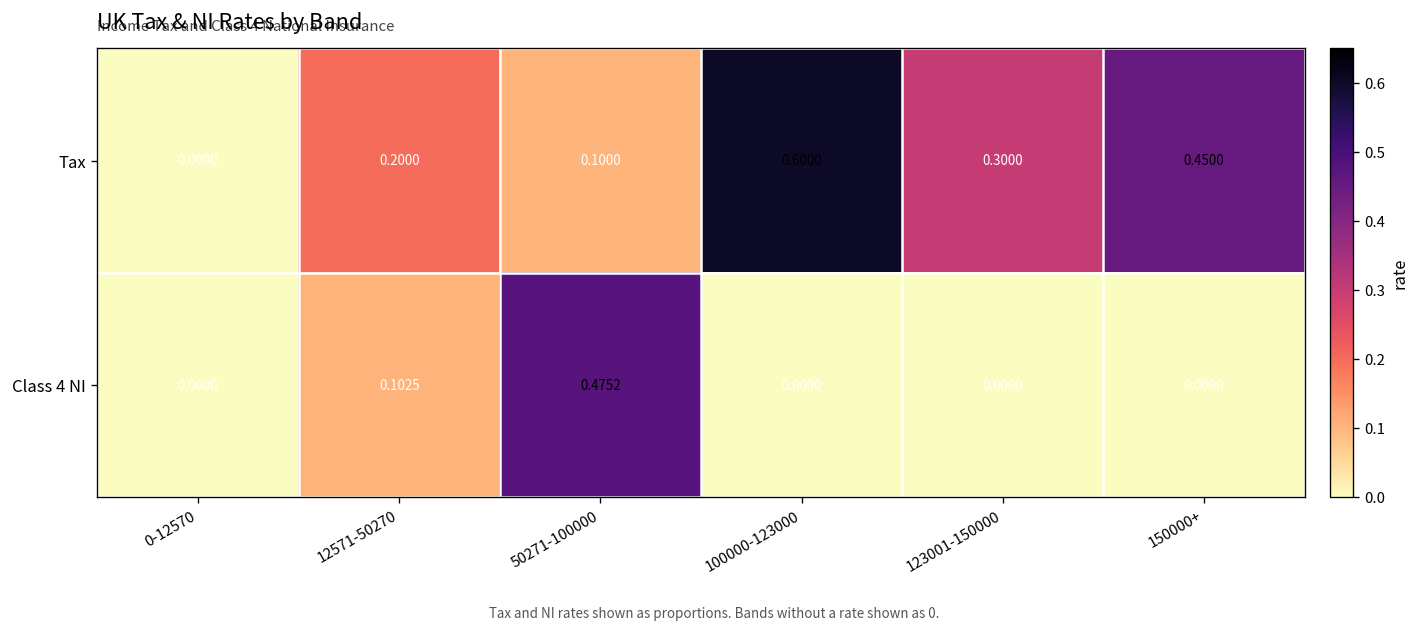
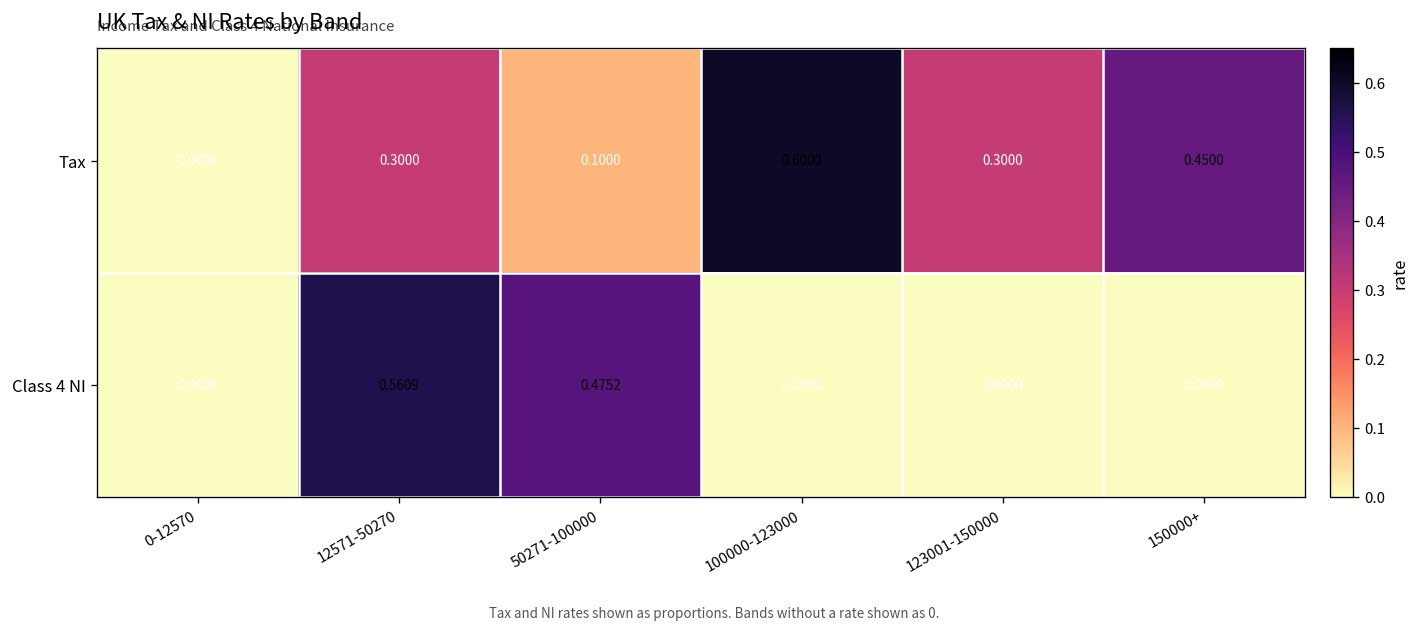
Tax, 12571-50270: 0.2000 -> 0.3000
Class 4 NI, 12571-50270: 0.1025 -> 0.5609
